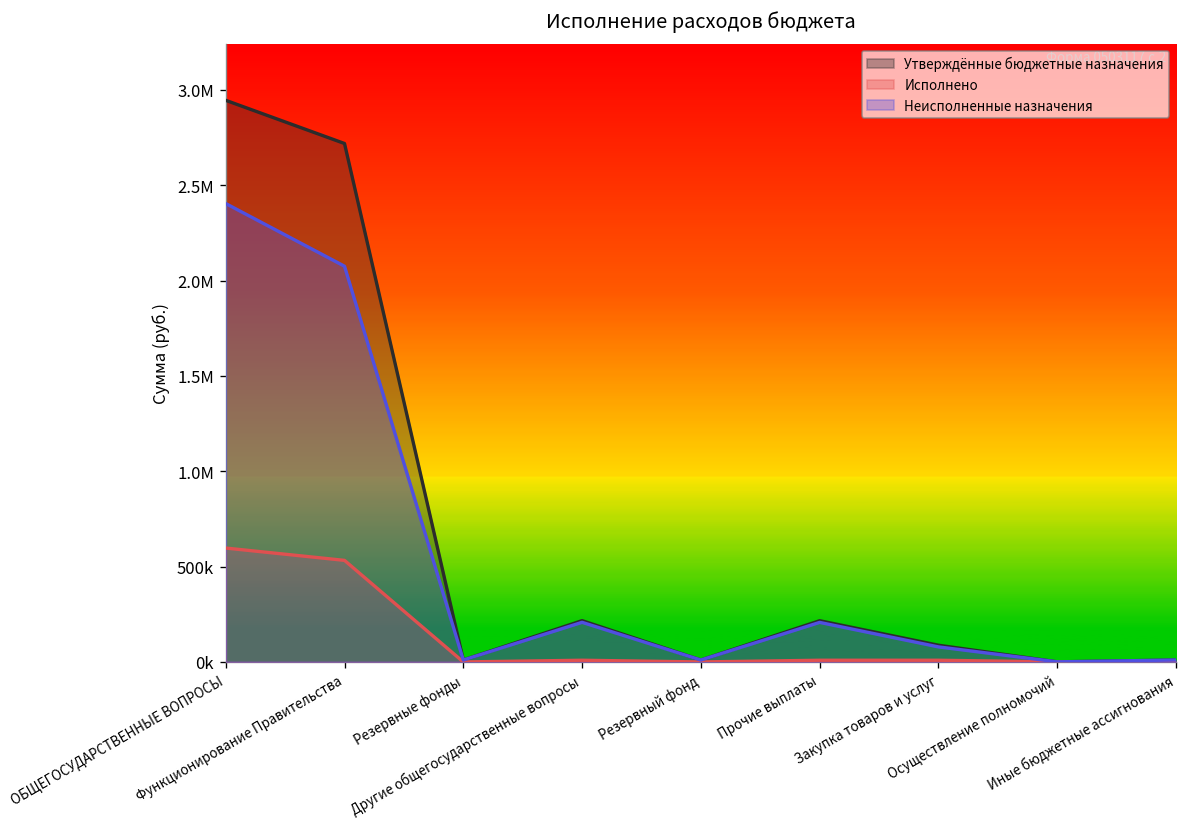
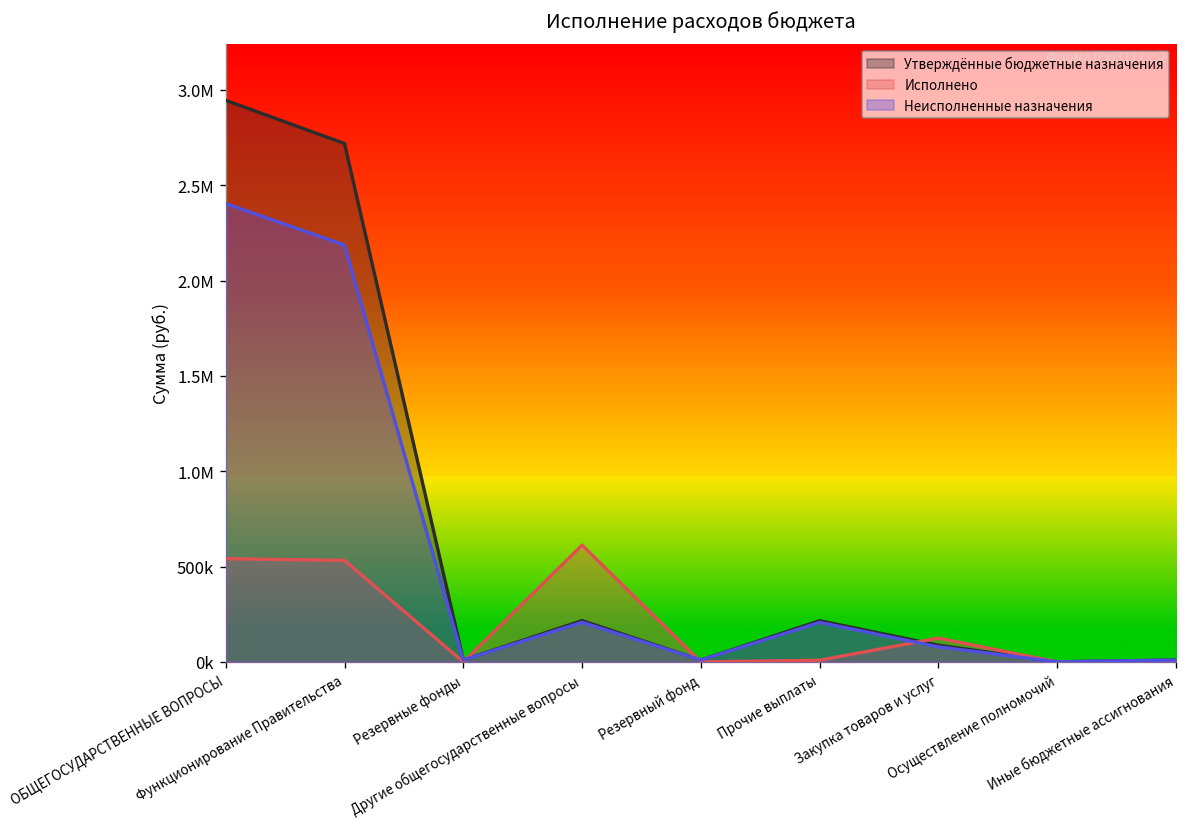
Исполнено, ОБЩЕГОСУДАРСТВЕННЫЕ ВОПРОСЫ: 600000 -> 540000
Неисполненные назначения, Функционирование Правительства: 2080000 -> 2190000
Исполнено, Другие общегосударственные вопросы: 10000 -> 610000
Исполнено, Закупка товаров и услуг: 10000 -> 130000
